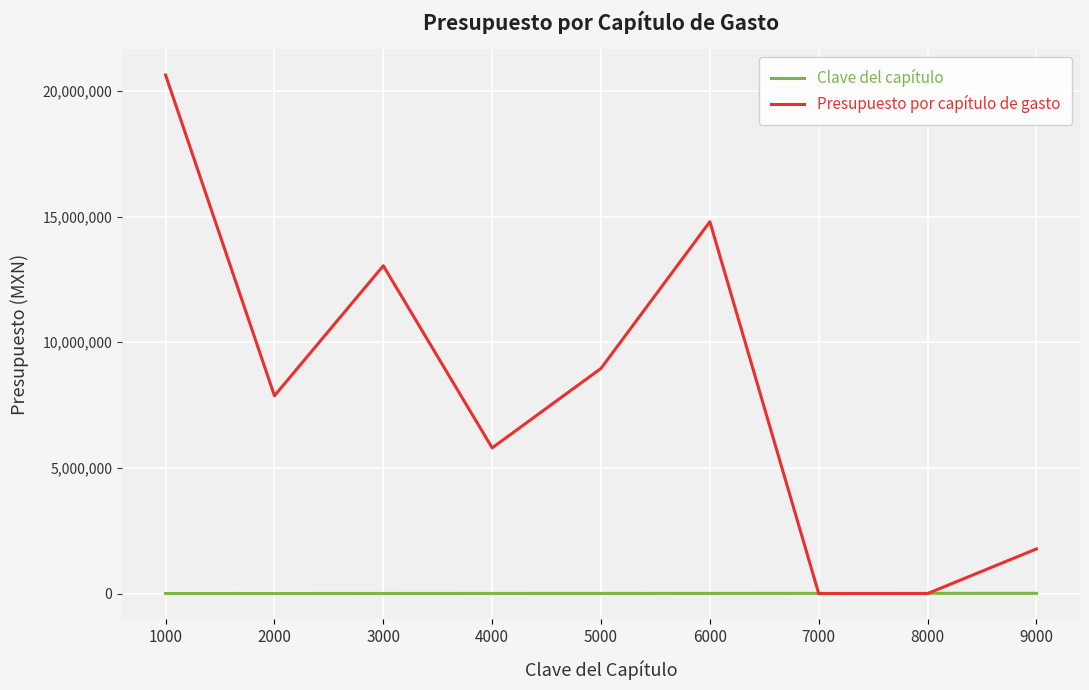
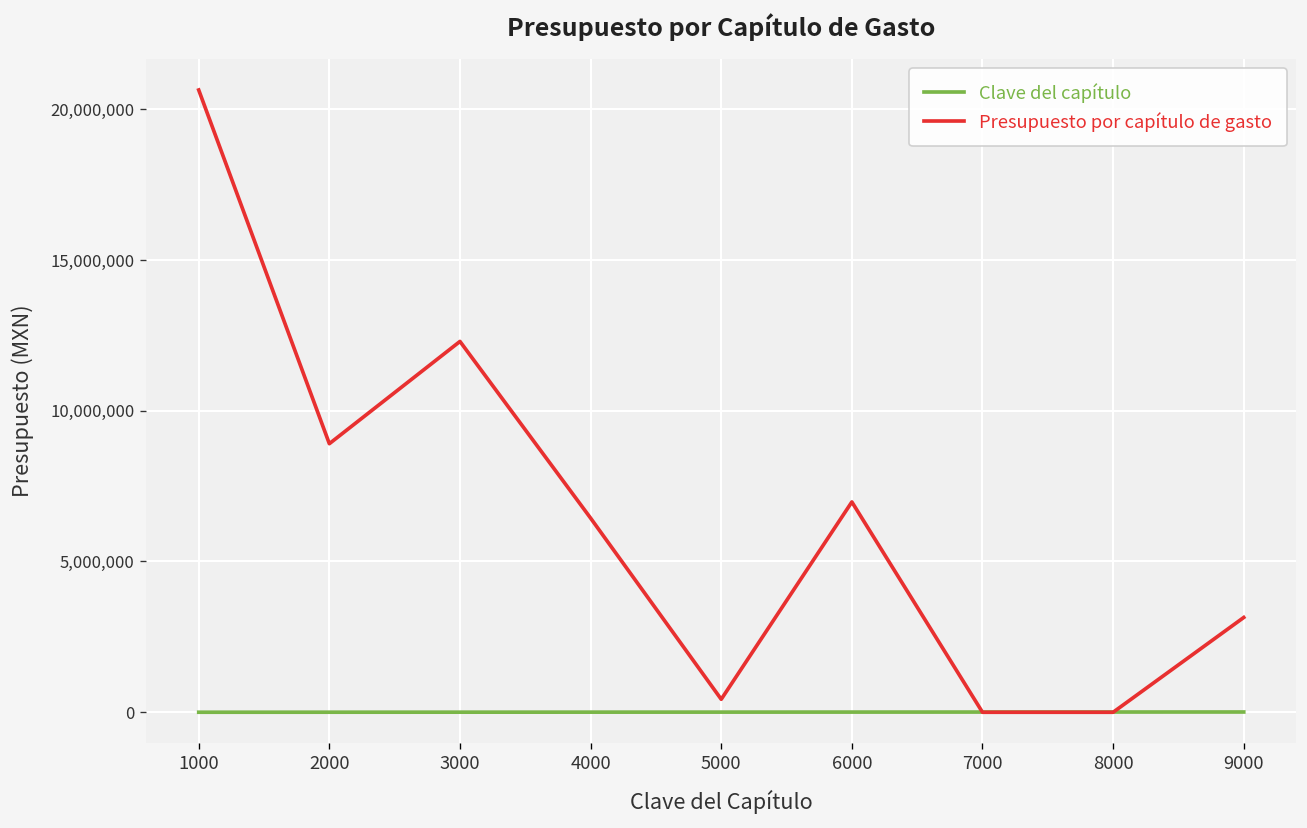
Presupuesto por capítulo de gasto, 2000: 7,900,000 -> 8,900,000
Presupuesto por capítulo de gasto, 3000: 13,000,000 -> 12,300,000
Presupuesto por capítulo de gasto, 4000: 5,800,000 -> 6,400,000
Presupuesto por capítulo de gasto, 5000: 9,000,000 -> 400,000
Presupuesto por capítulo de gasto, 6000: 14,800,000 -> 7,000,000
Presupuesto por capítulo de gasto, 9000: 1,800,000 -> 3,100,000
